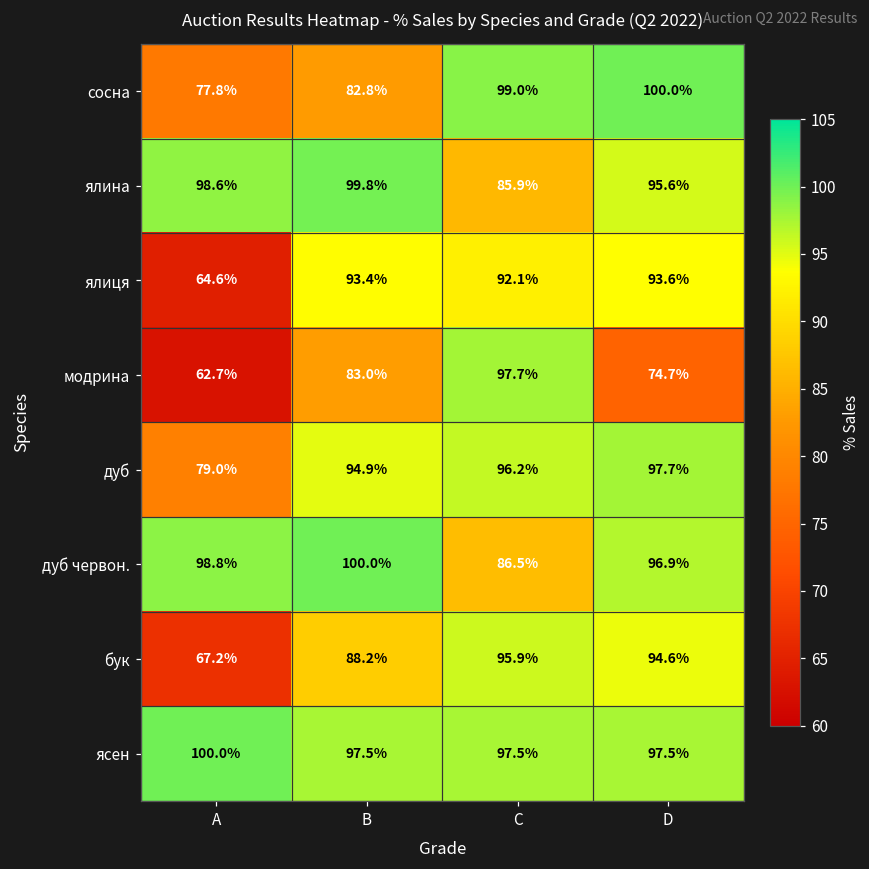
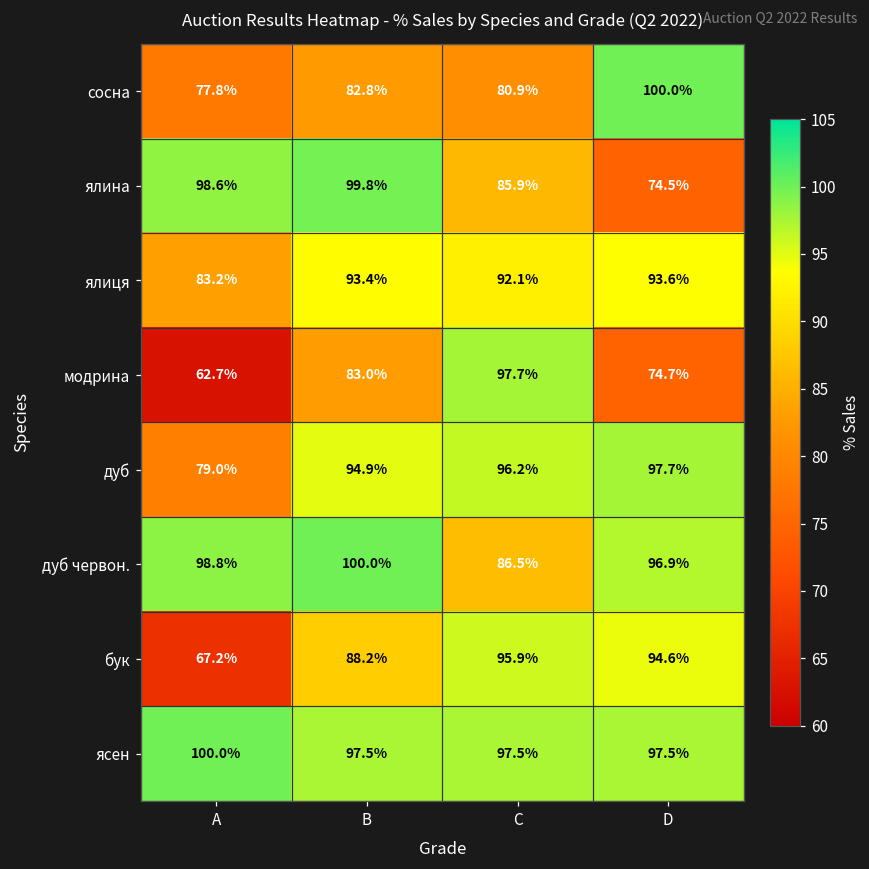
сосна, C: 99.0% -> 80.9%
ялина, D: 95.6% -> 74.5%
ялиця, A: 64.6% -> 83.2%
